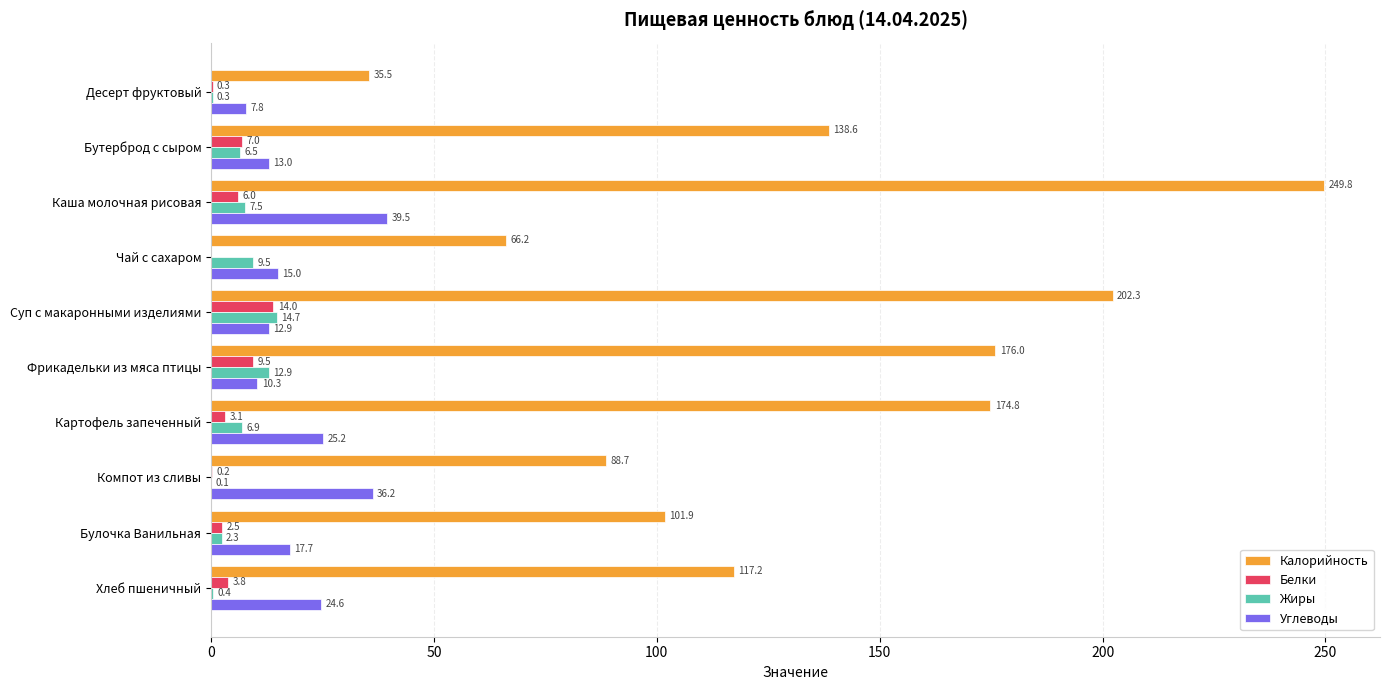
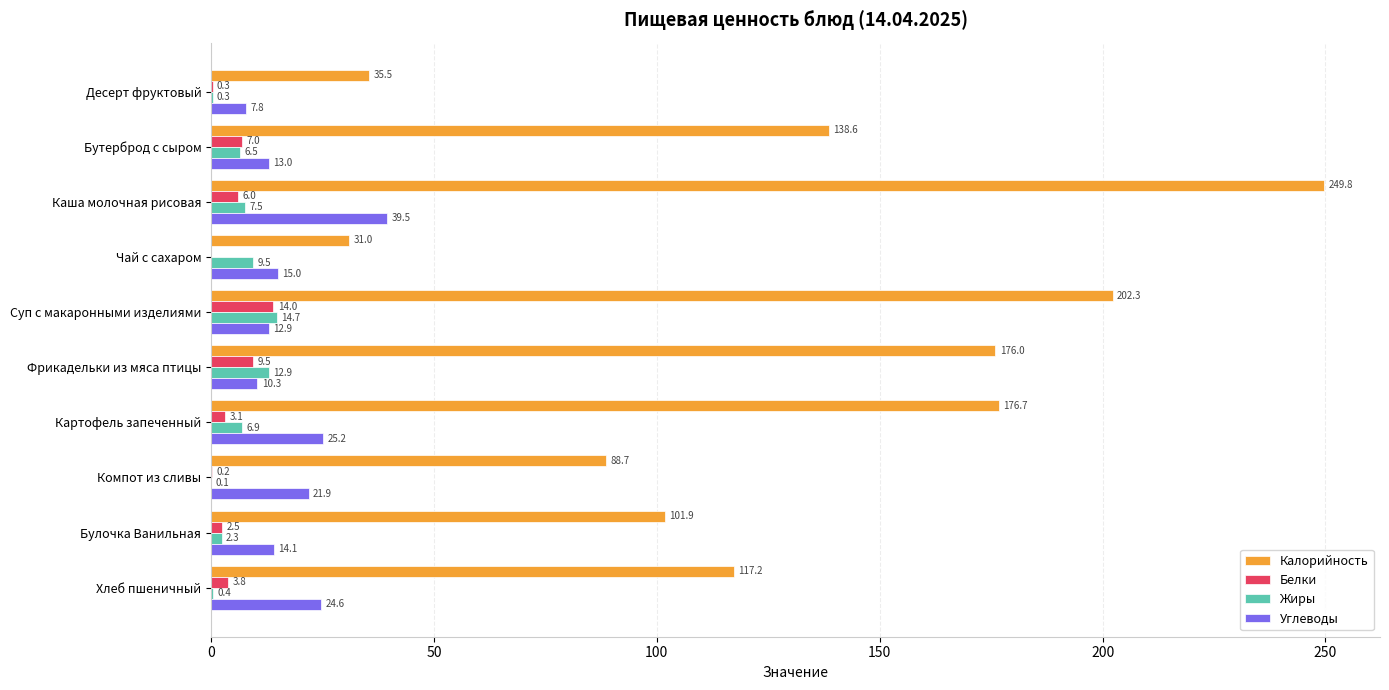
Калорийность, Чай с сахаром: 66.2 -> 31.0
Калорийность, Картофель запеченный: 174.8 -> 176.7
Углеводы, Компот из сливы: 36.2 -> 21.9
Углеводы, Булочка Ванильная: 17.7 -> 14.1
